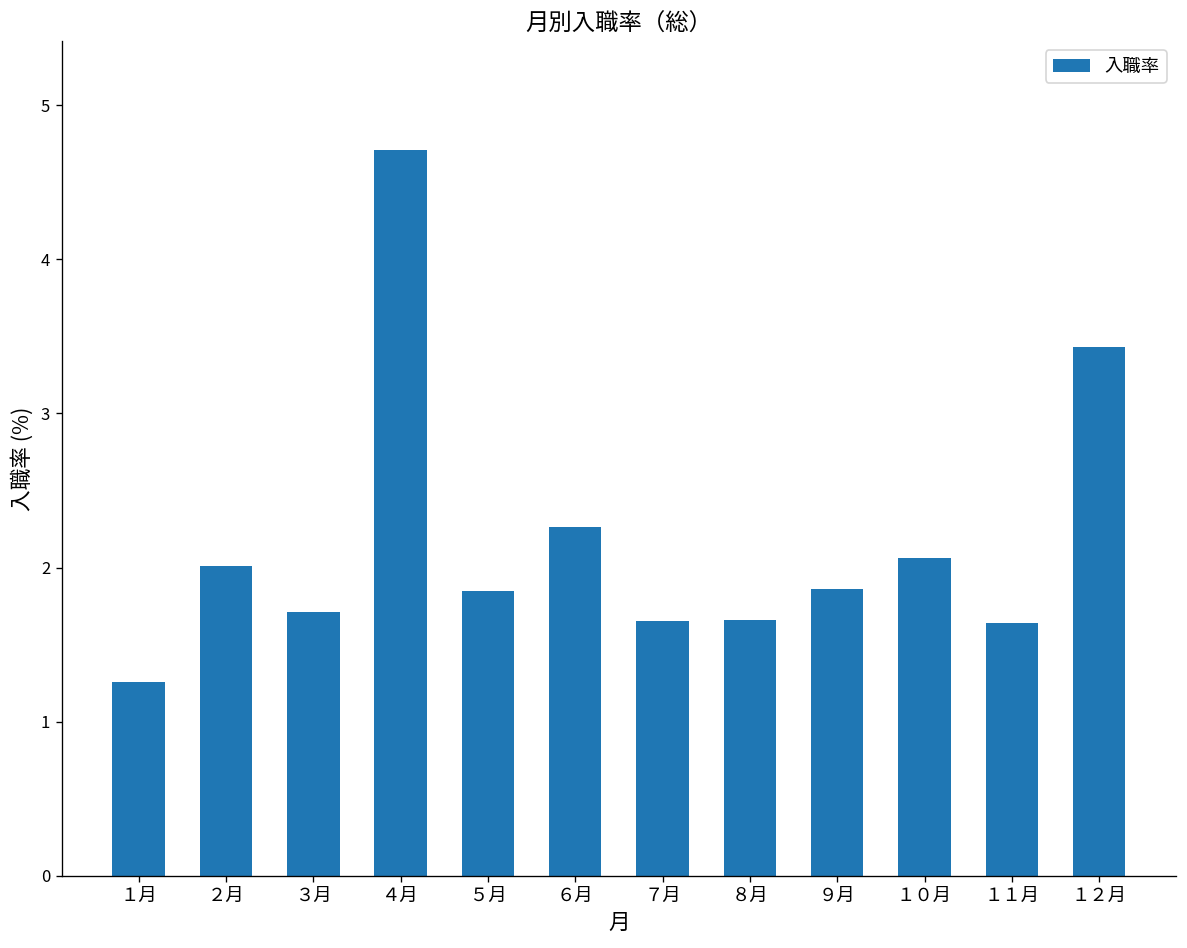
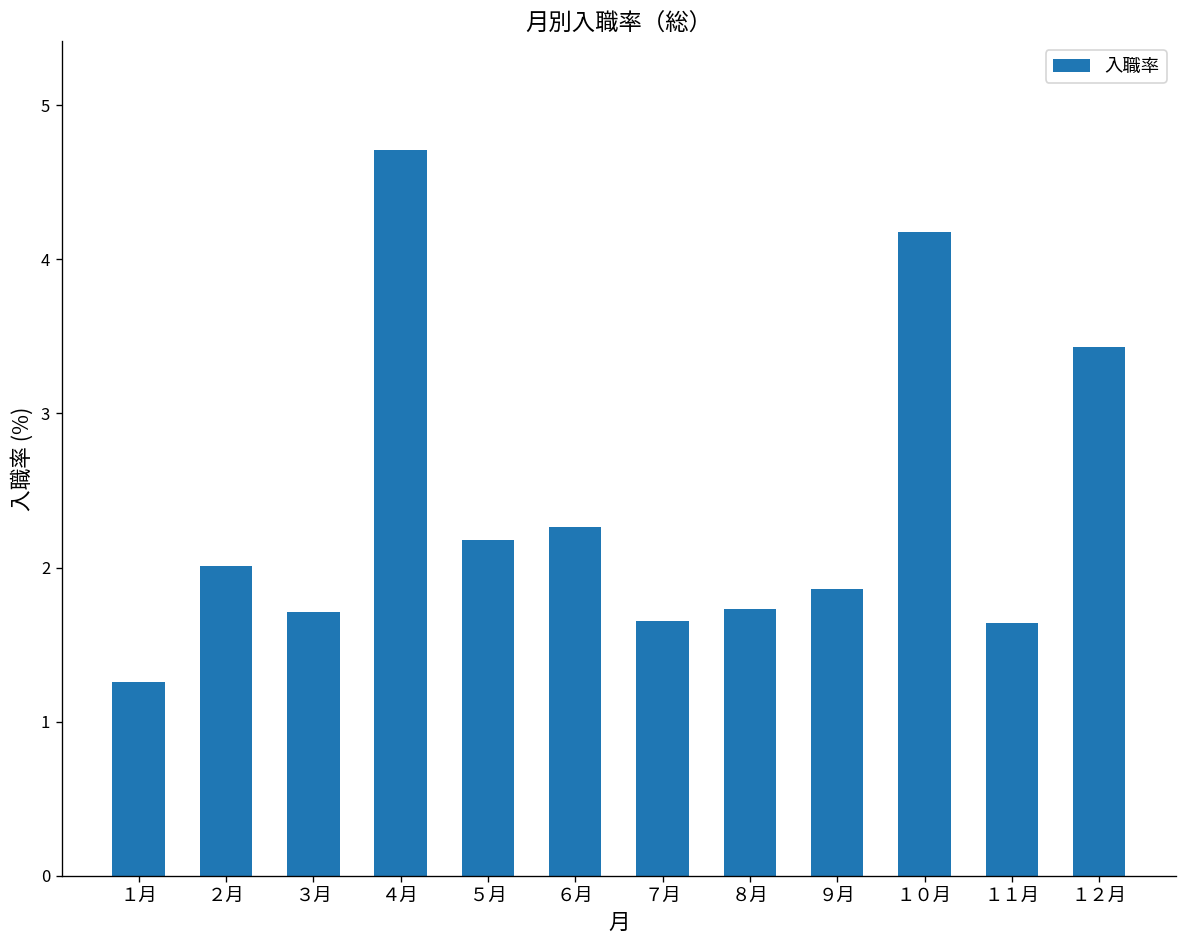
５月: 1.85 -> 2.18
８月: 1.66 -> 1.73
１０月: 2.06 -> 4.18
